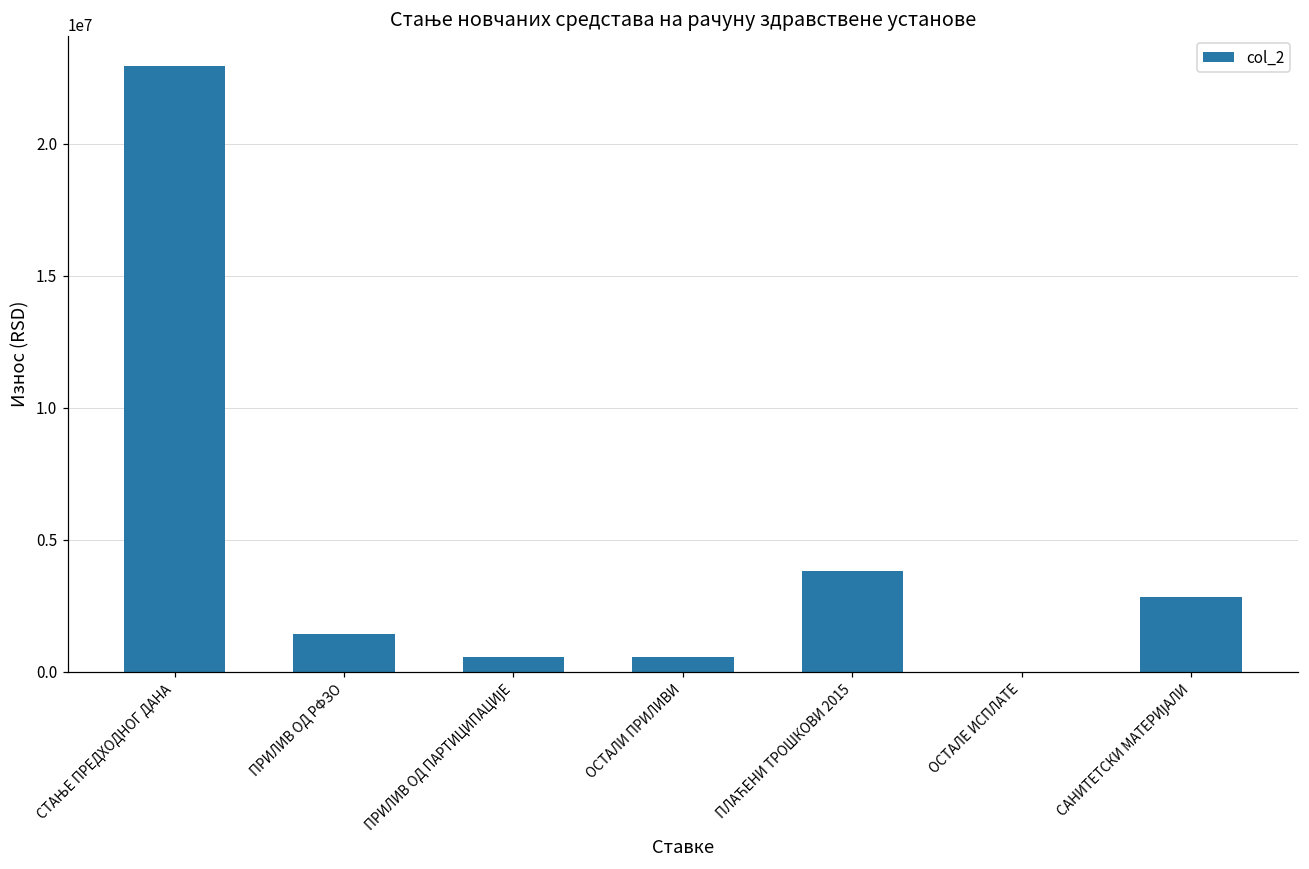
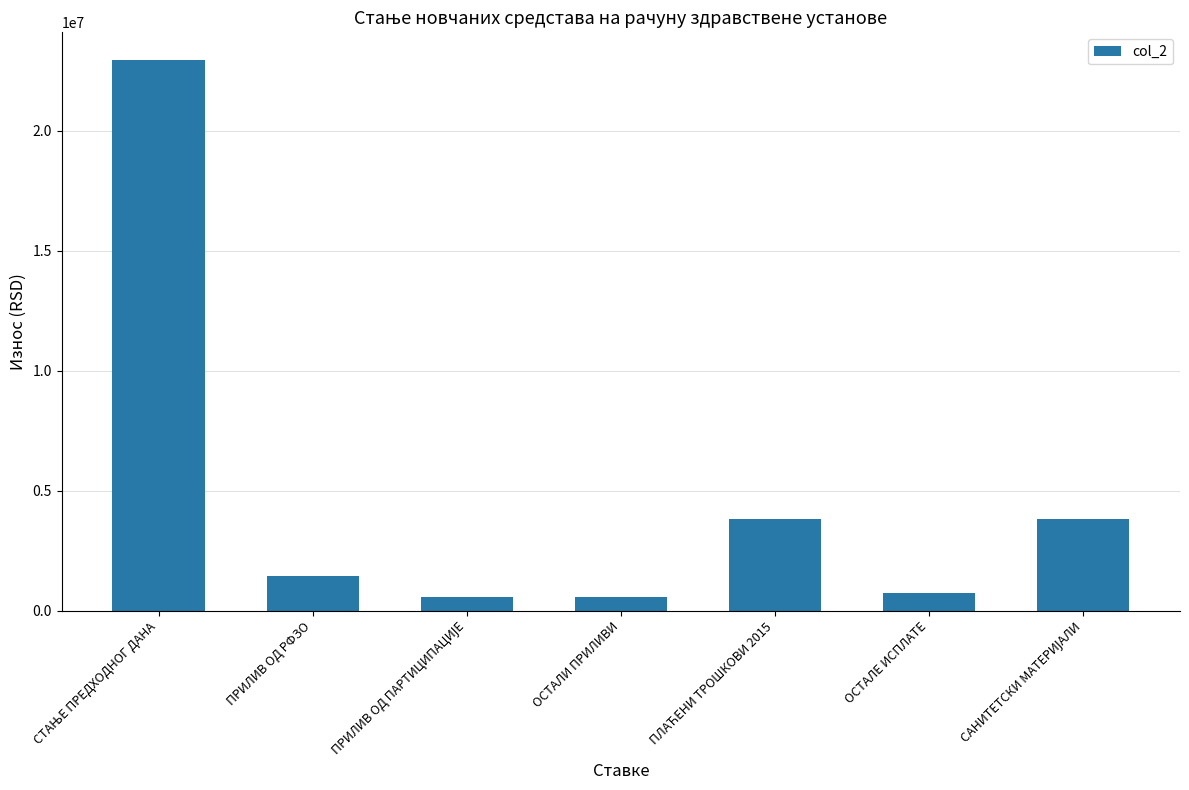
ОСТАЛЕ ИСПЛАТЕ: 0 -> 700000
САНИТЕТСКИ МАТЕРИЈАЛИ: 2800000 -> 3800000
